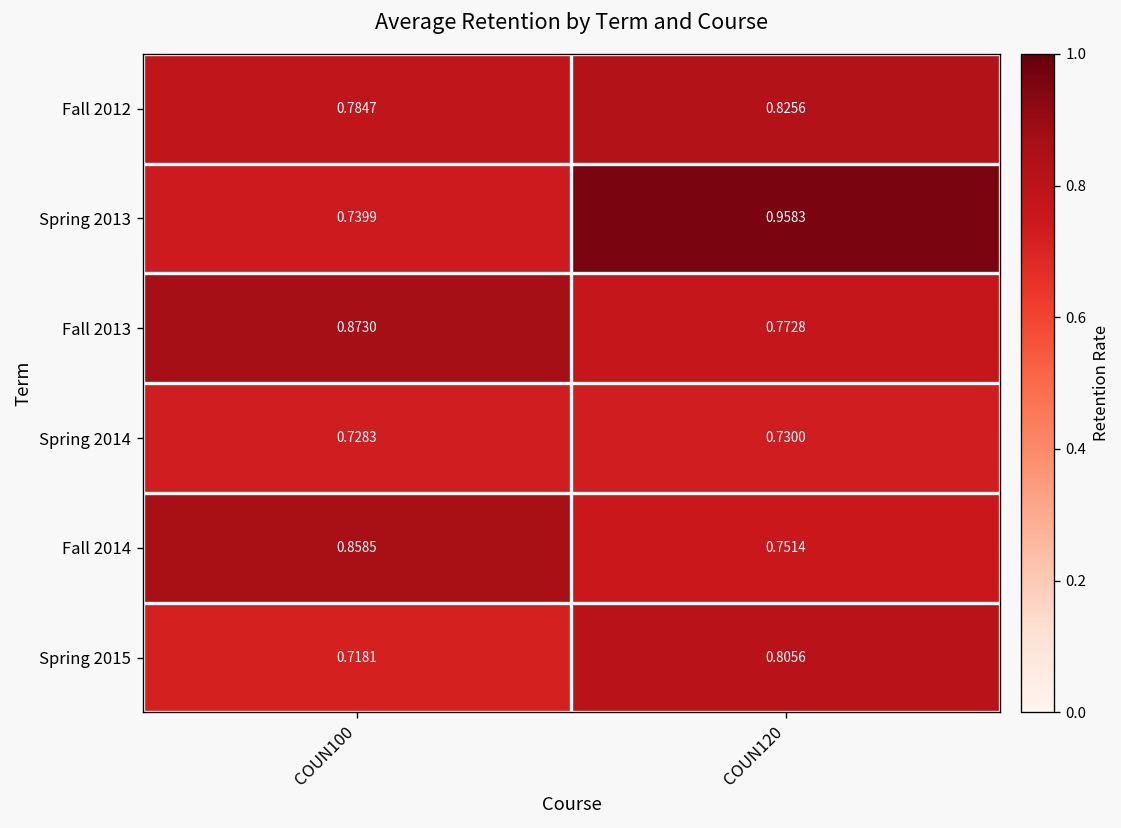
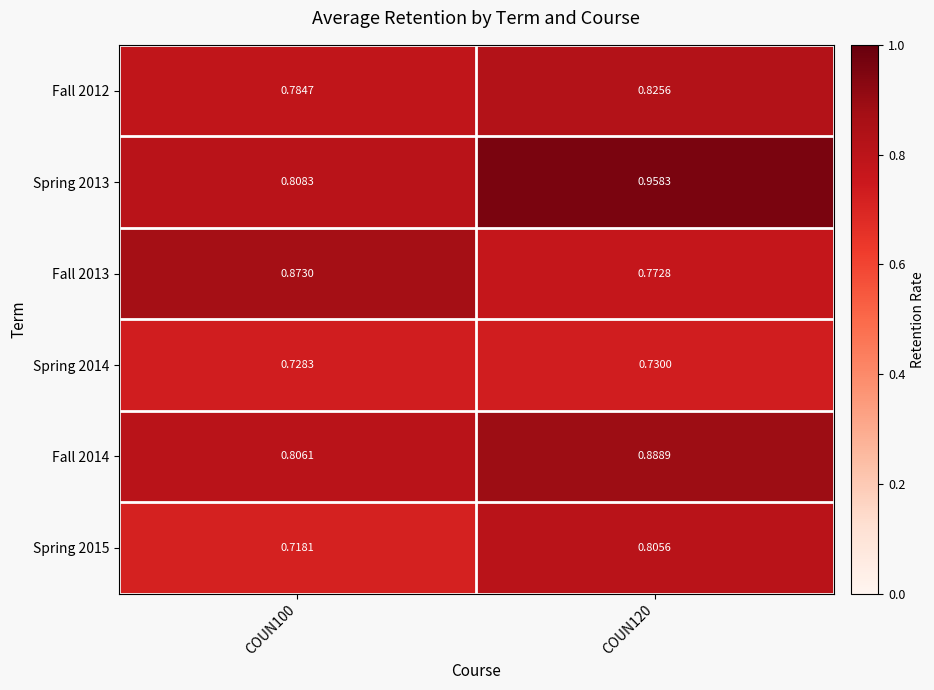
Spring 2013, COUN100: 0.7399 -> 0.8083
Fall 2014, COUN100: 0.8585 -> 0.8061
Fall 2014, COUN120: 0.7514 -> 0.8889
